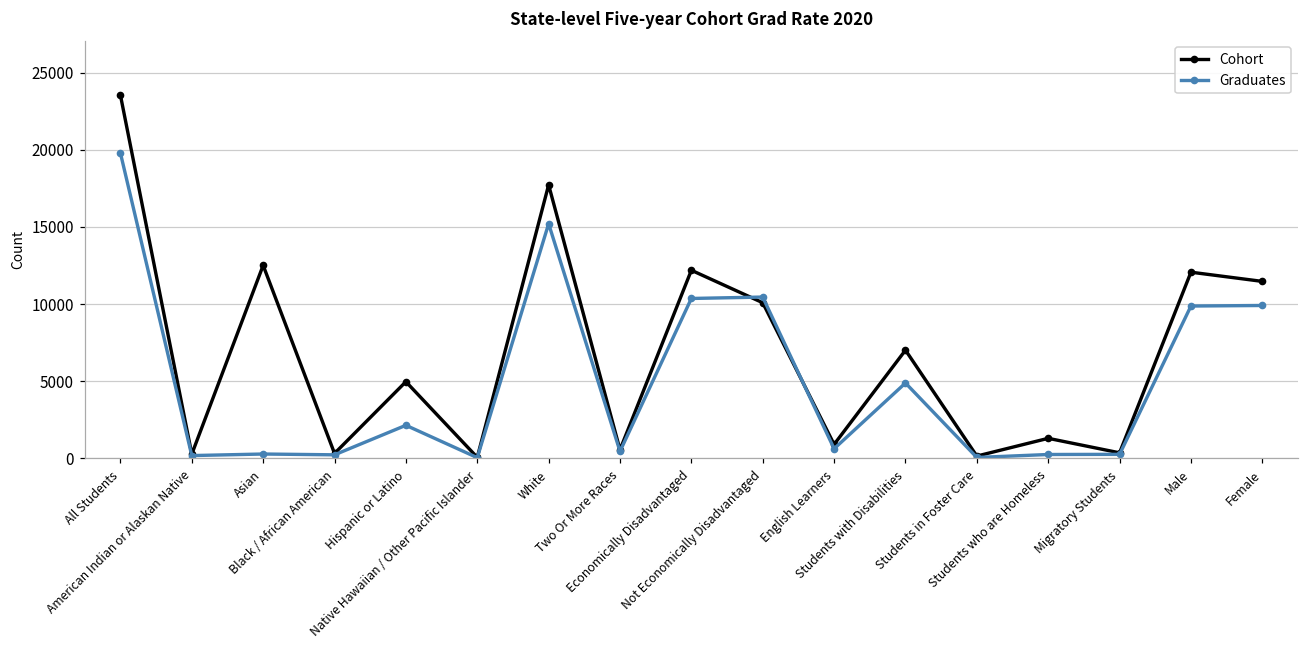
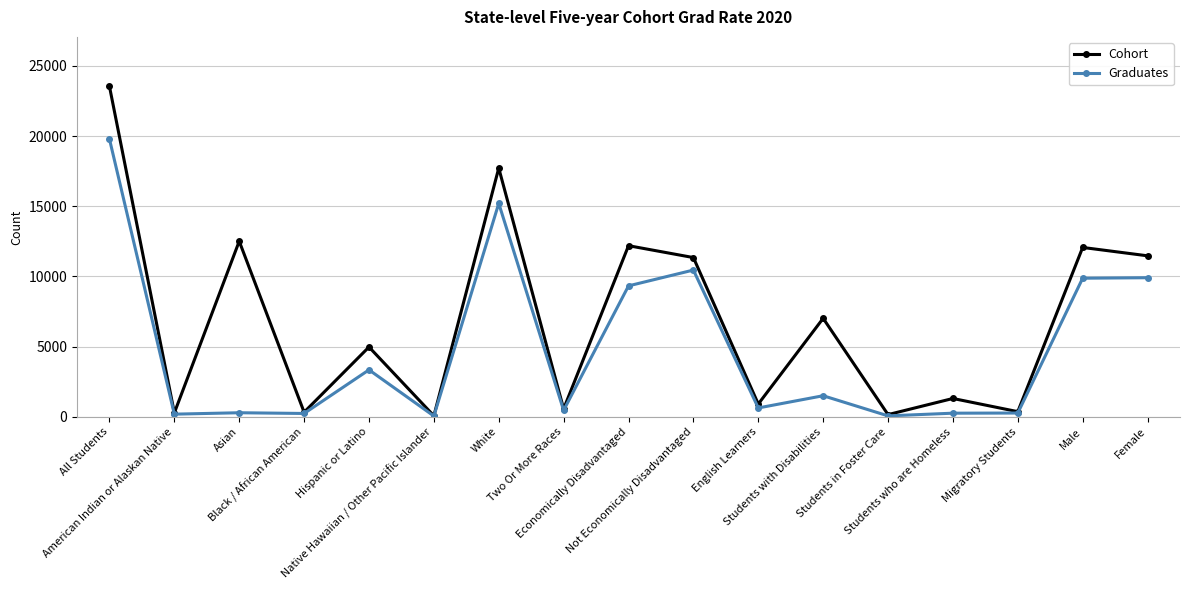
Graduates, Hispanic or Latino: 2200 -> 3300
Graduates, Economically Disadvantaged: 10400 -> 9300
Cohort, Not Economically Disadvantaged: 10100 -> 11300
Graduates, Students with Disabilities: 4900 -> 1500
